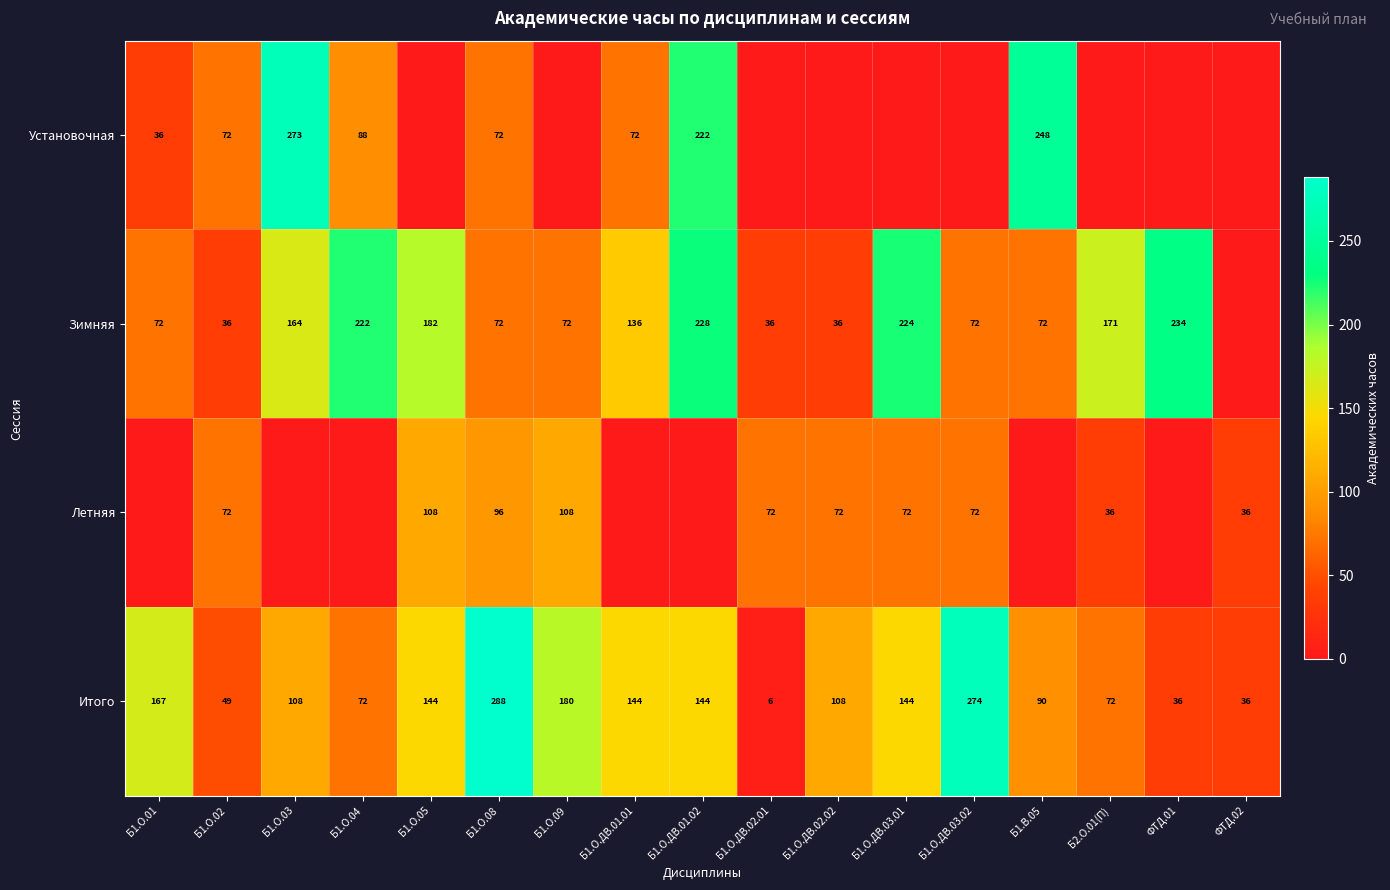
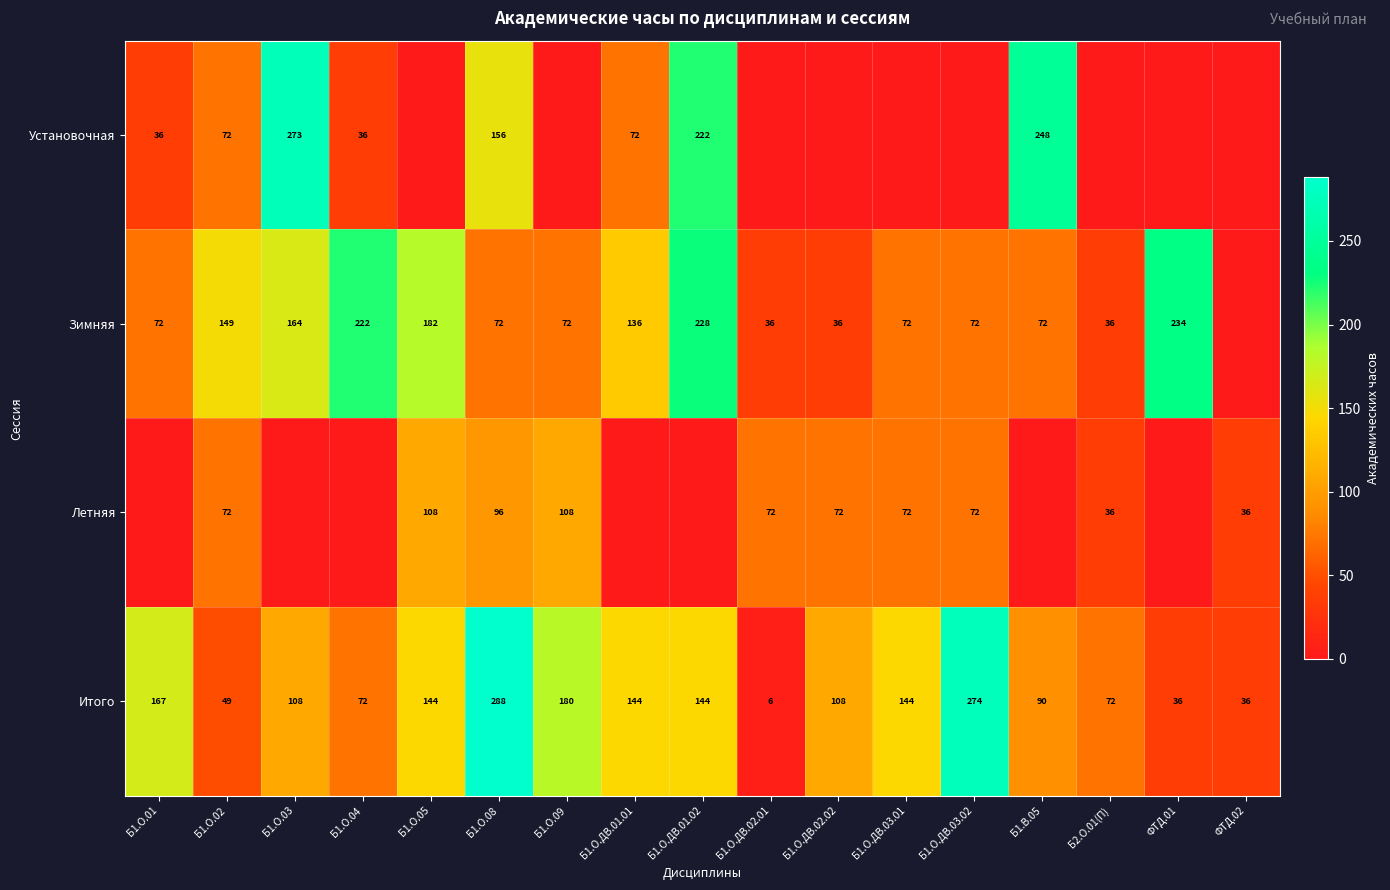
Установочная, Б1.О.04: 88 -> 36
Установочная, Б1.О.08: 72 -> 156
Зимняя, Б1.О.02: 36 -> 149
Зимняя, Б1.О.ДВ.03.01: 224 -> 72
Зимняя, Б2.О.01(П): 171 -> 36
